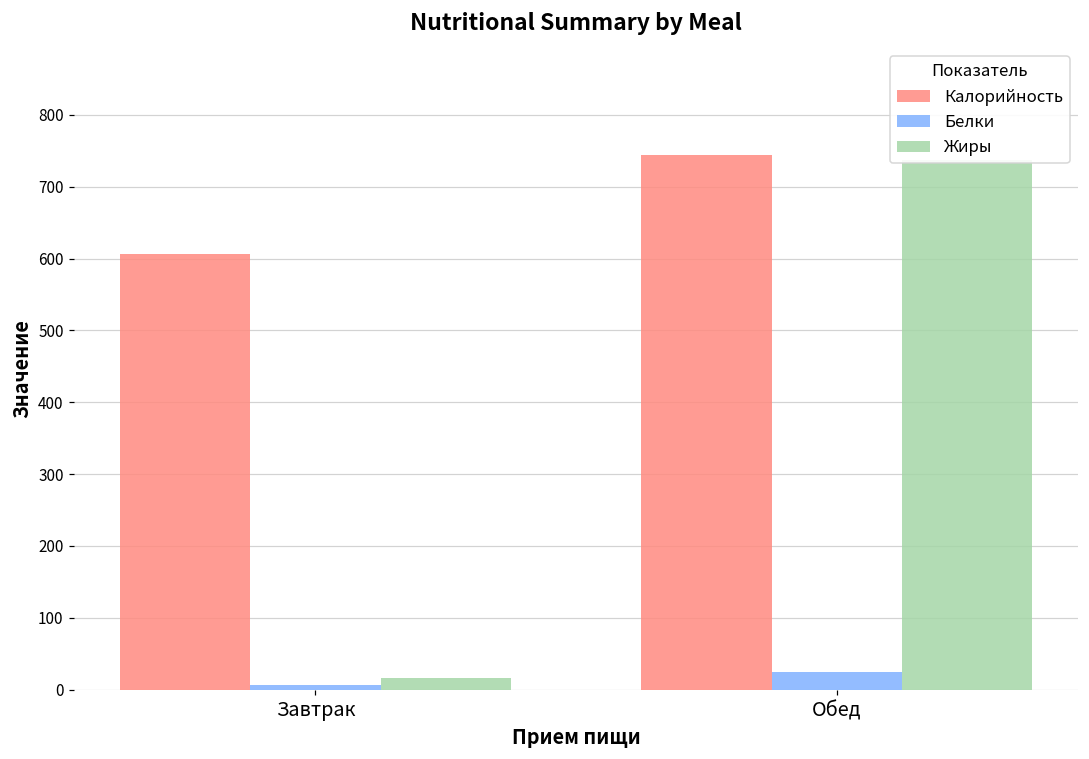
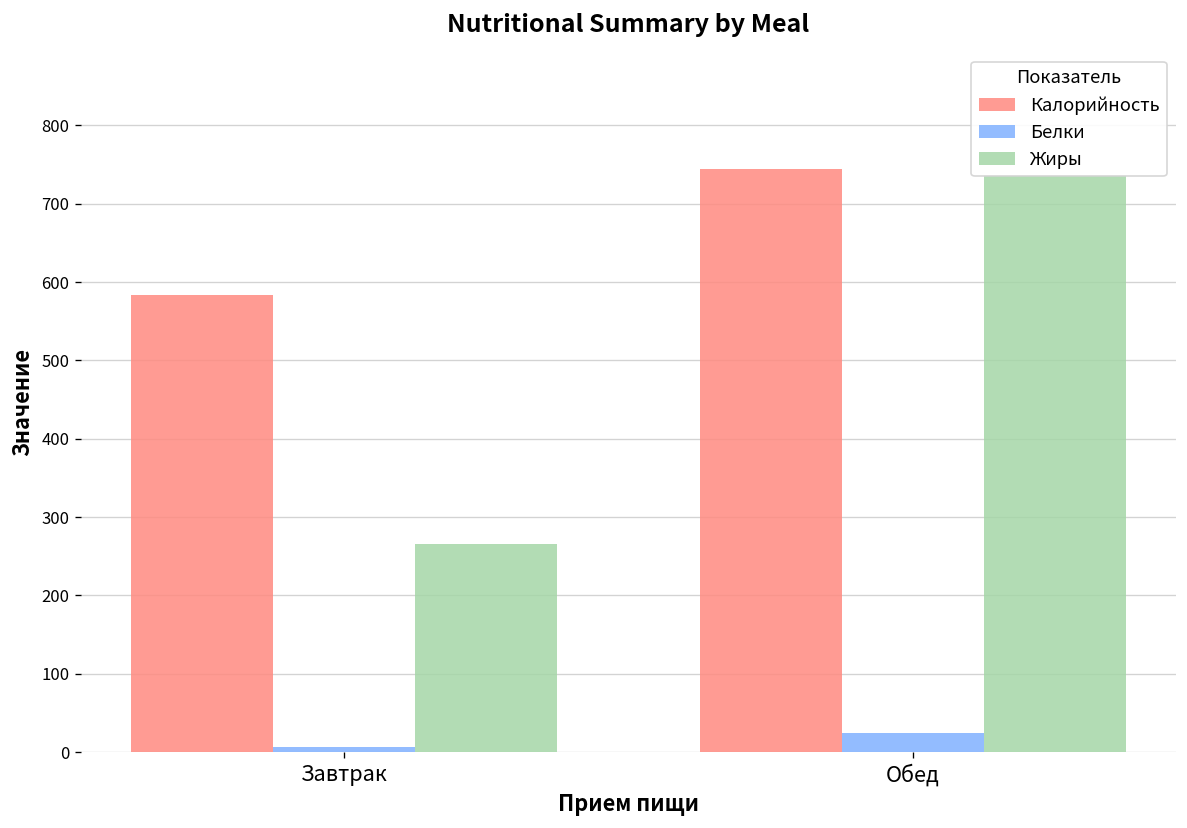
Калорийность, Завтрак: 610 -> 580
Жиры, Завтрак: 20 -> 270
